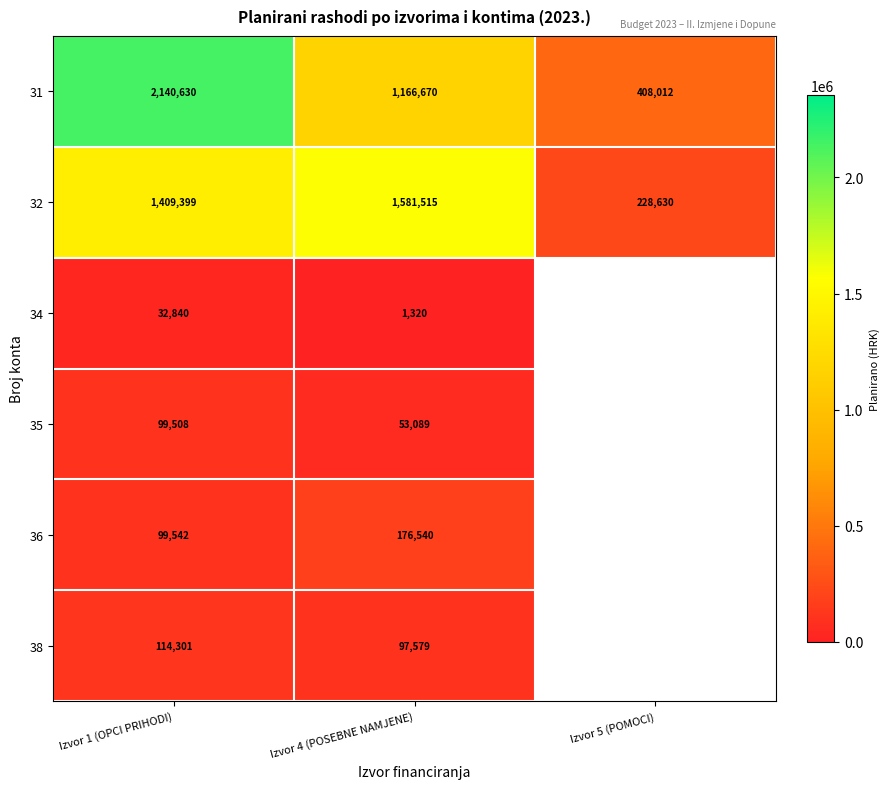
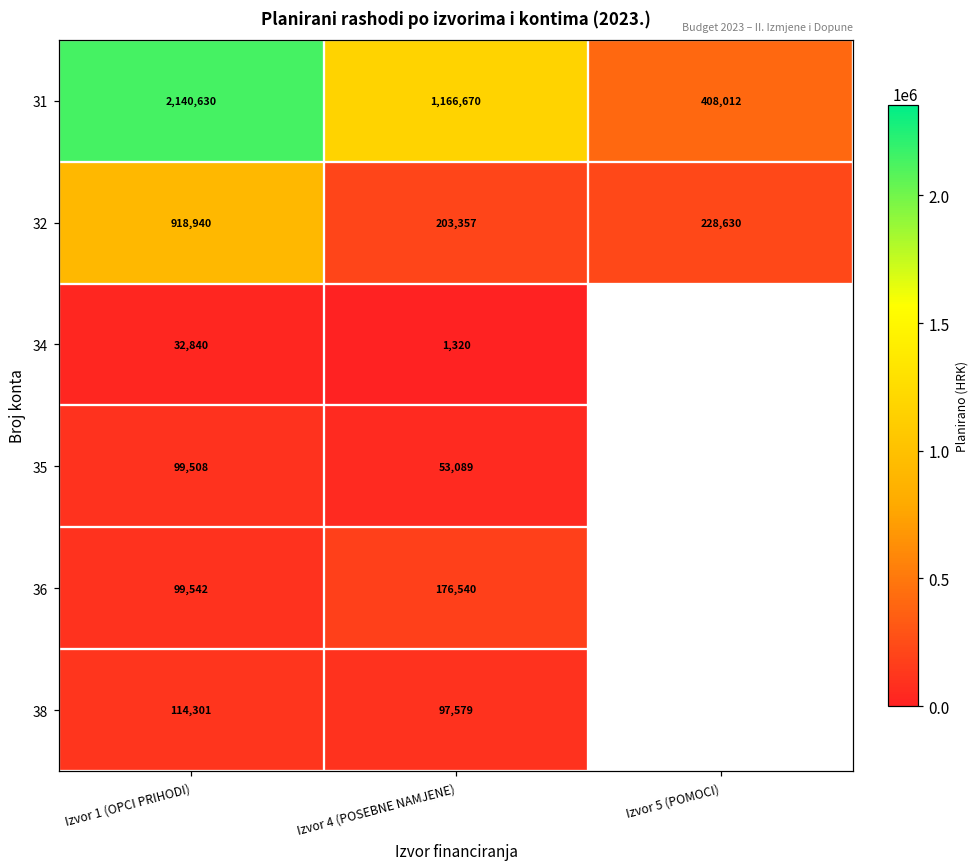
32, Izvor 1 (OPCI PRIHODI): 1,409,399 -> 918,940
32, Izvor 4 (POSEBNE NAMJENE): 1,581,515 -> 203,357
